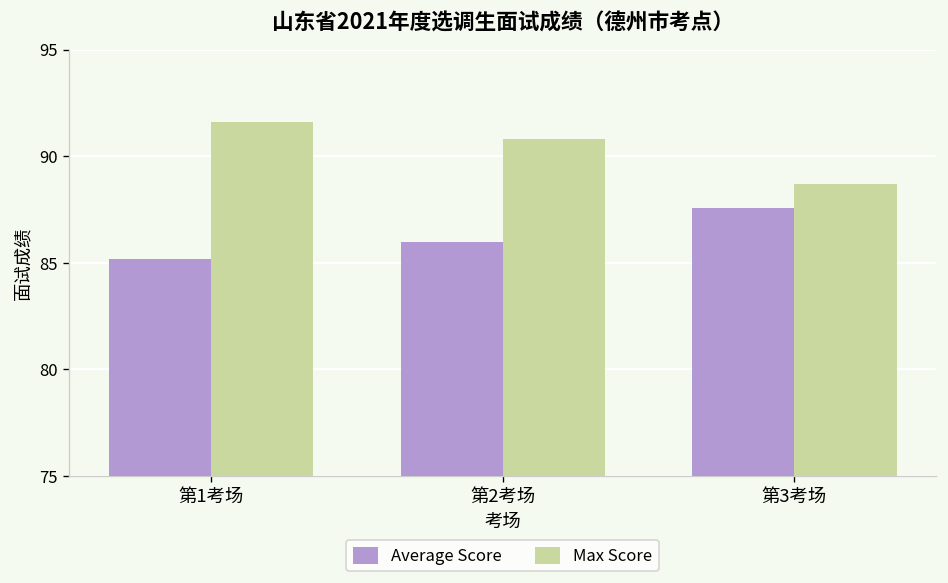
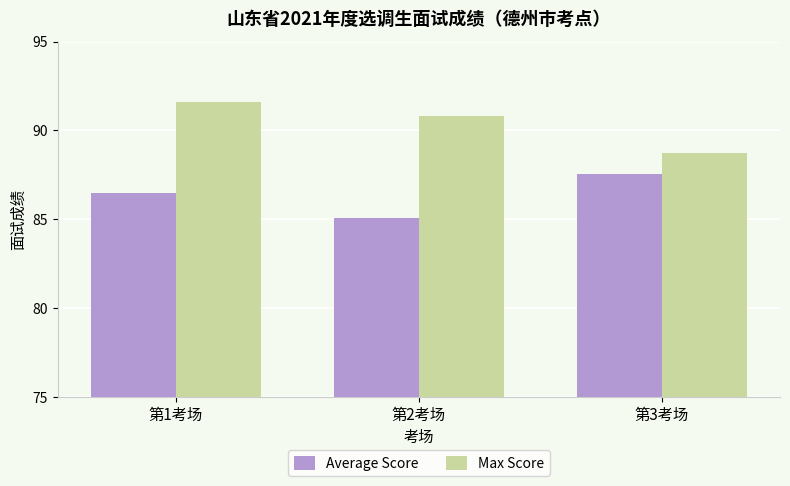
Average Score, 第1考场: 85.2 -> 86.5
Average Score, 第2考场: 86.0 -> 85.1
